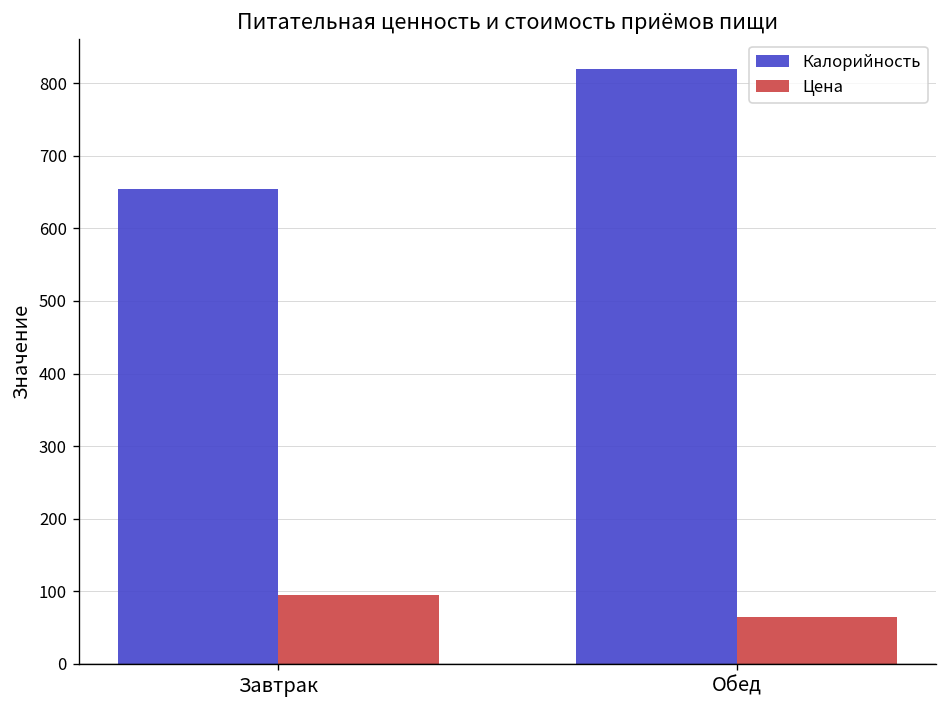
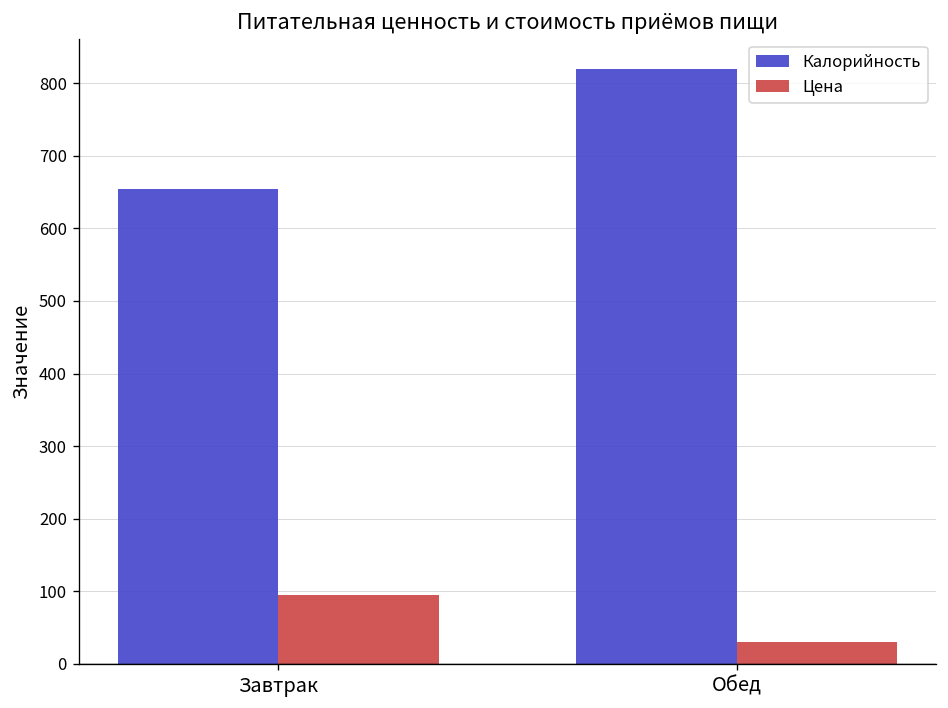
Цена, Обед: 70 -> 30
